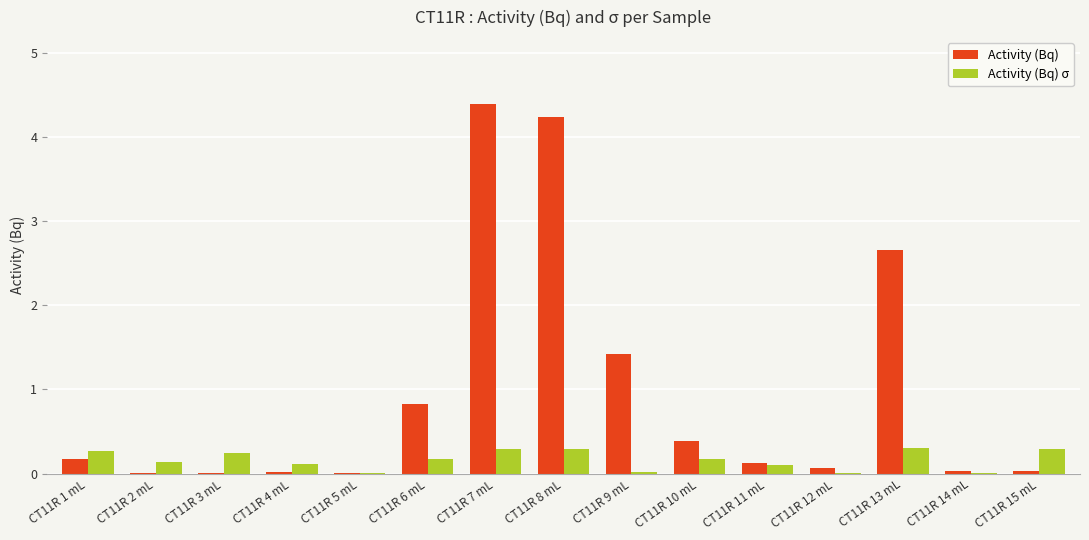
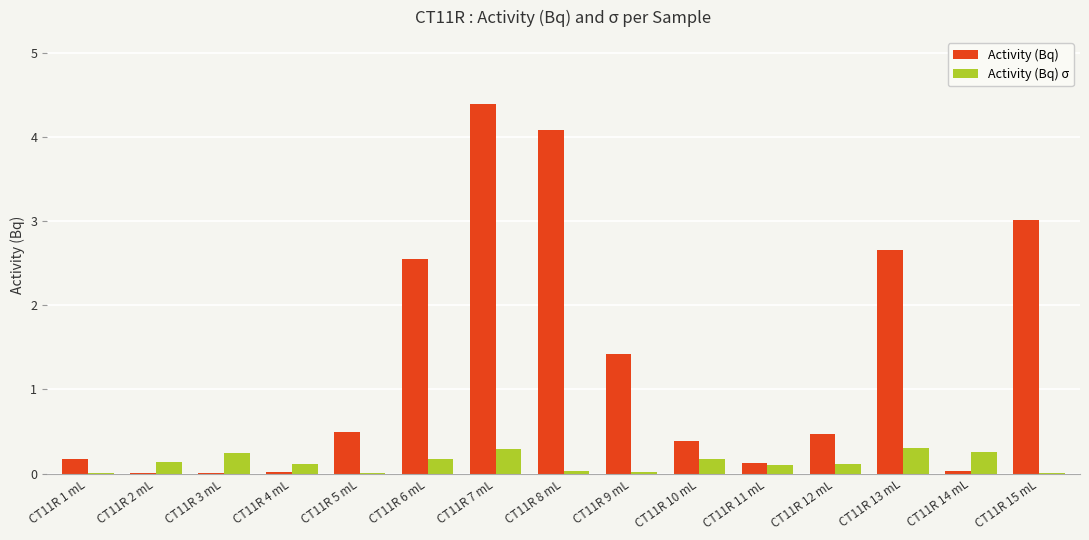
Activity (Bq) σ, CT11R 1 mL: 0.3 -> 0.0
Activity (Bq), CT11R 5 mL: 0.0 -> 0.5
Activity (Bq), CT11R 6 mL: 0.8 -> 2.6
Activity (Bq), CT11R 8 mL: 4.2 -> 4.1
Activity (Bq) σ, CT11R 8 mL: 0.3 -> 0.0
Activity (Bq), CT11R 12 mL: 0.1 -> 0.5
Activity (Bq) σ, CT11R 12 mL: 0.0 -> 0.1
Activity (Bq) σ, CT11R 14 mL: 0.0 -> 0.3
Activity (Bq), CT11R 15 mL: 0.0 -> 3.0
Activity (Bq) σ, CT11R 15 mL: 0.3 -> 0.0
